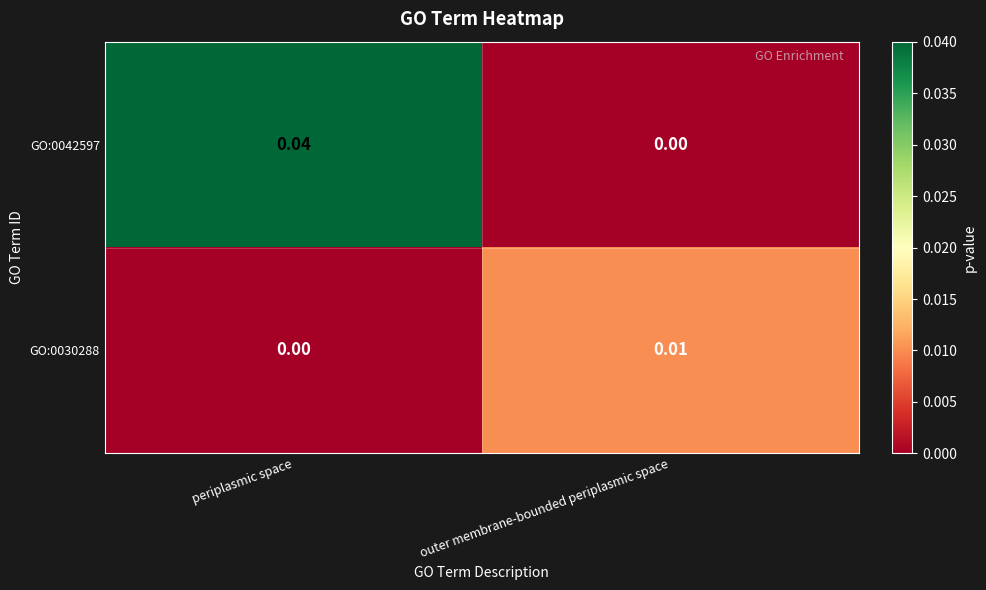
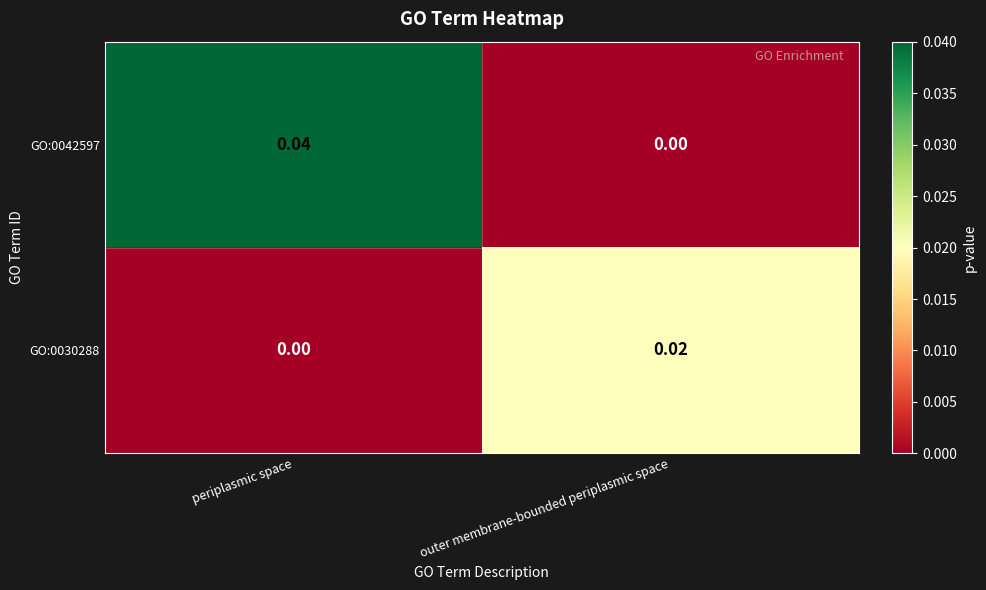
GO:0030288, outer membrane-bounded periplasmic space: 0.01 -> 0.02
